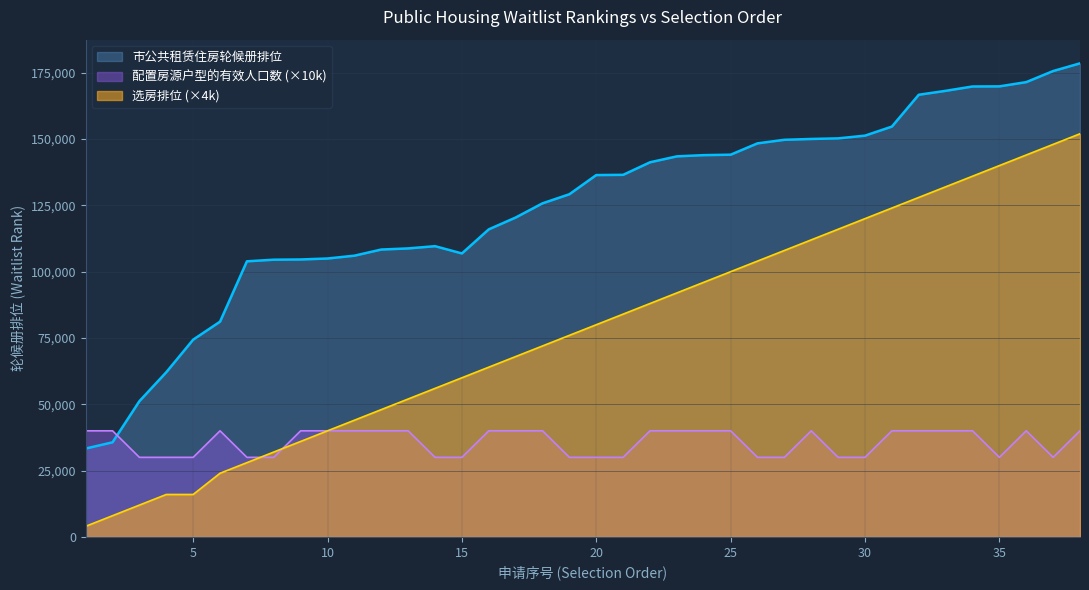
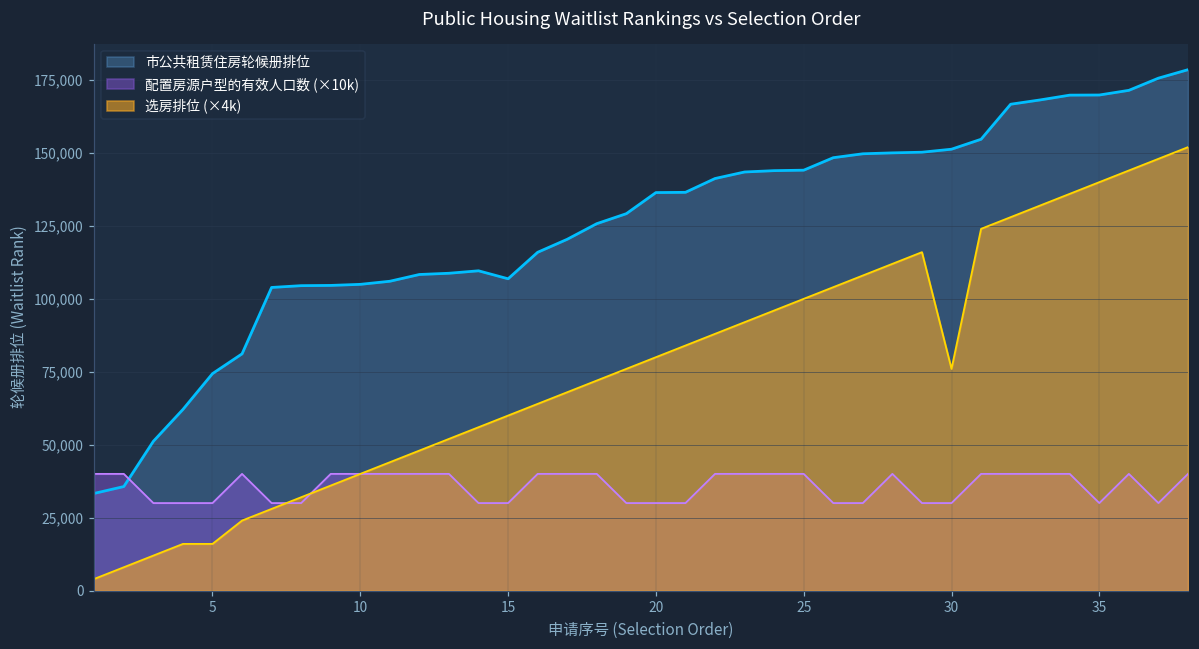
选房排位 (×4k), 30: 120,000 -> 76,000
